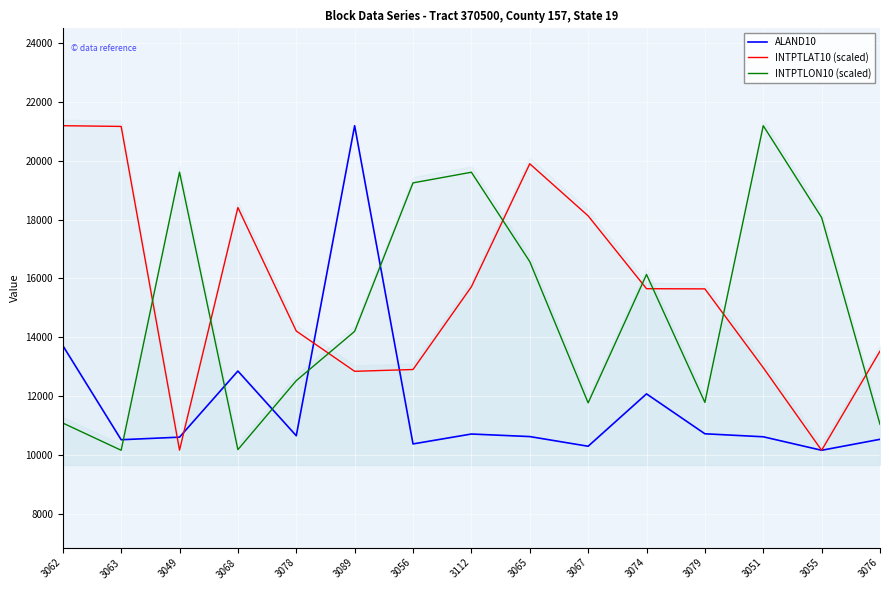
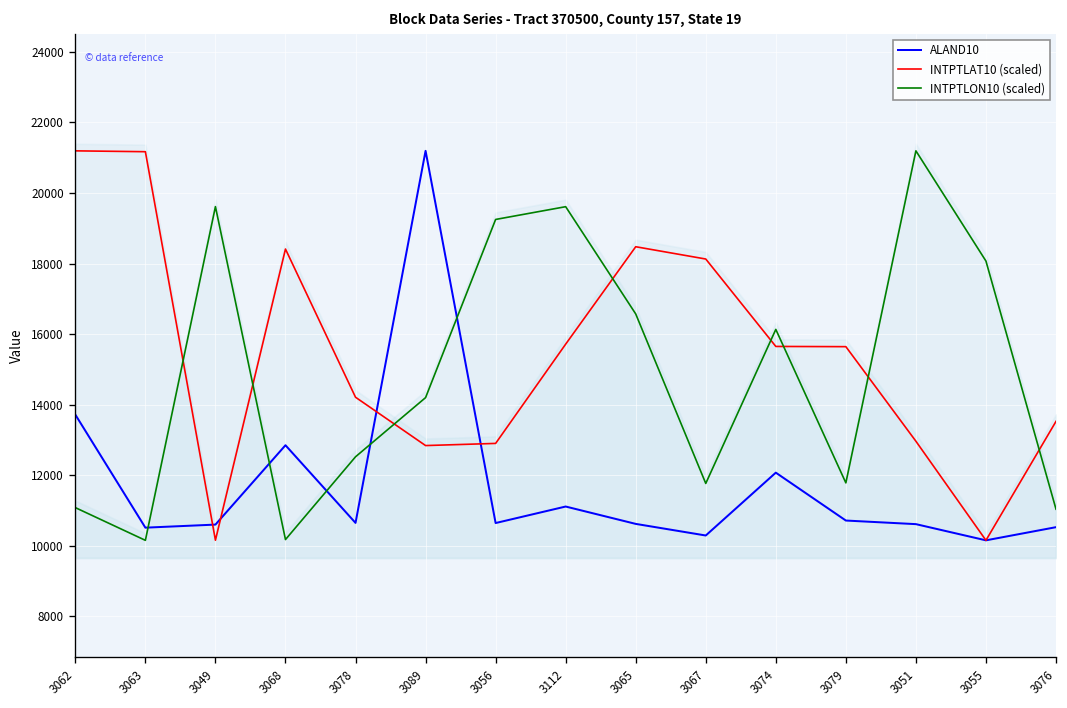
ALAND10, 3056: 10400 -> 10600
ALAND10, 3112: 10700 -> 11100
INTPTLAT10 (scaled), 3065: 19900 -> 18500
